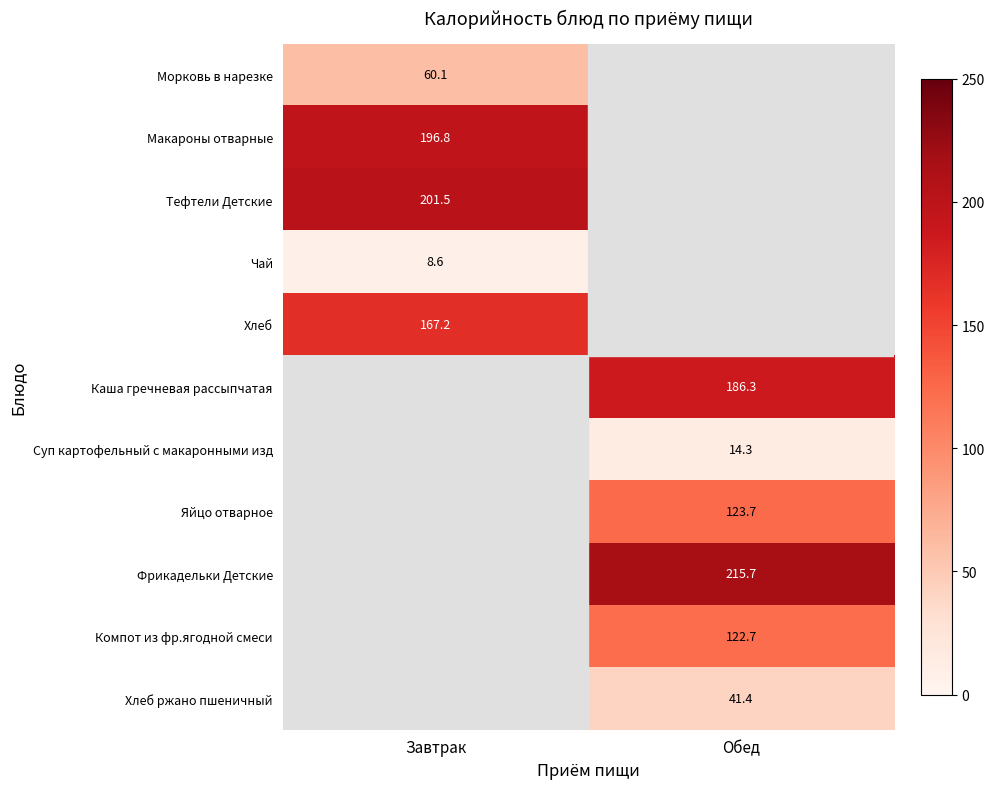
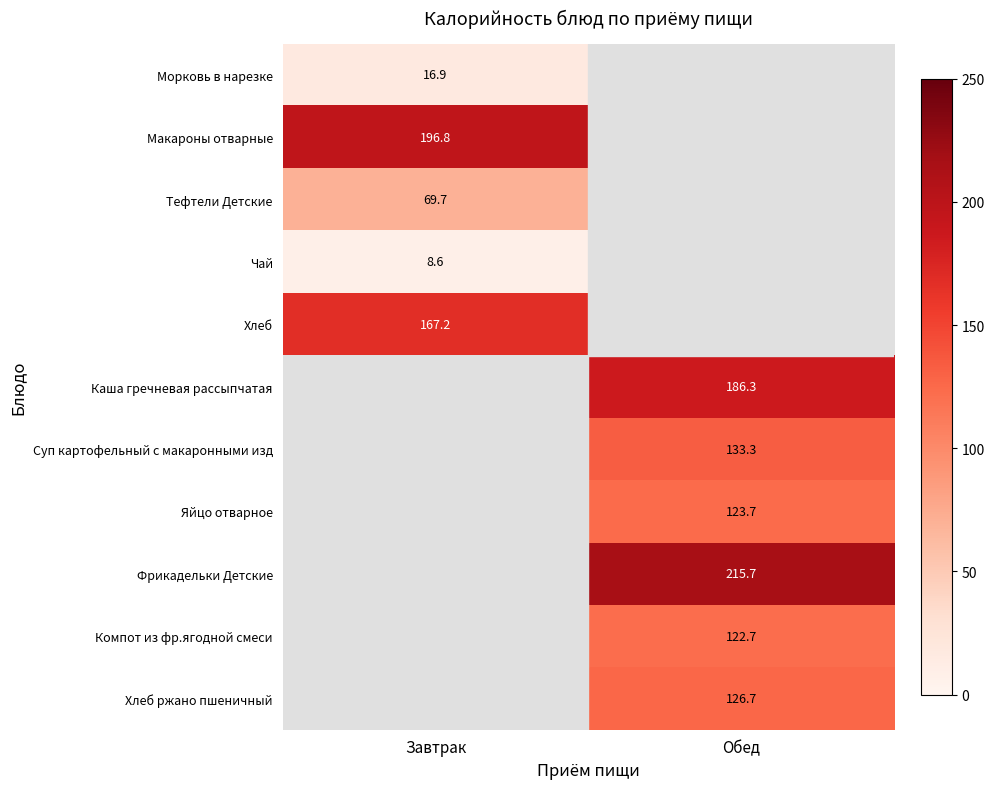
Морковь в нарезке, Завтрак: 60.1 -> 16.9
Тефтели Детские, Завтрак: 201.5 -> 69.7
Суп картофельный с макаронными изд, Обед: 14.3 -> 133.3
Хлеб ржано пшеничный, Обед: 41.4 -> 126.7
